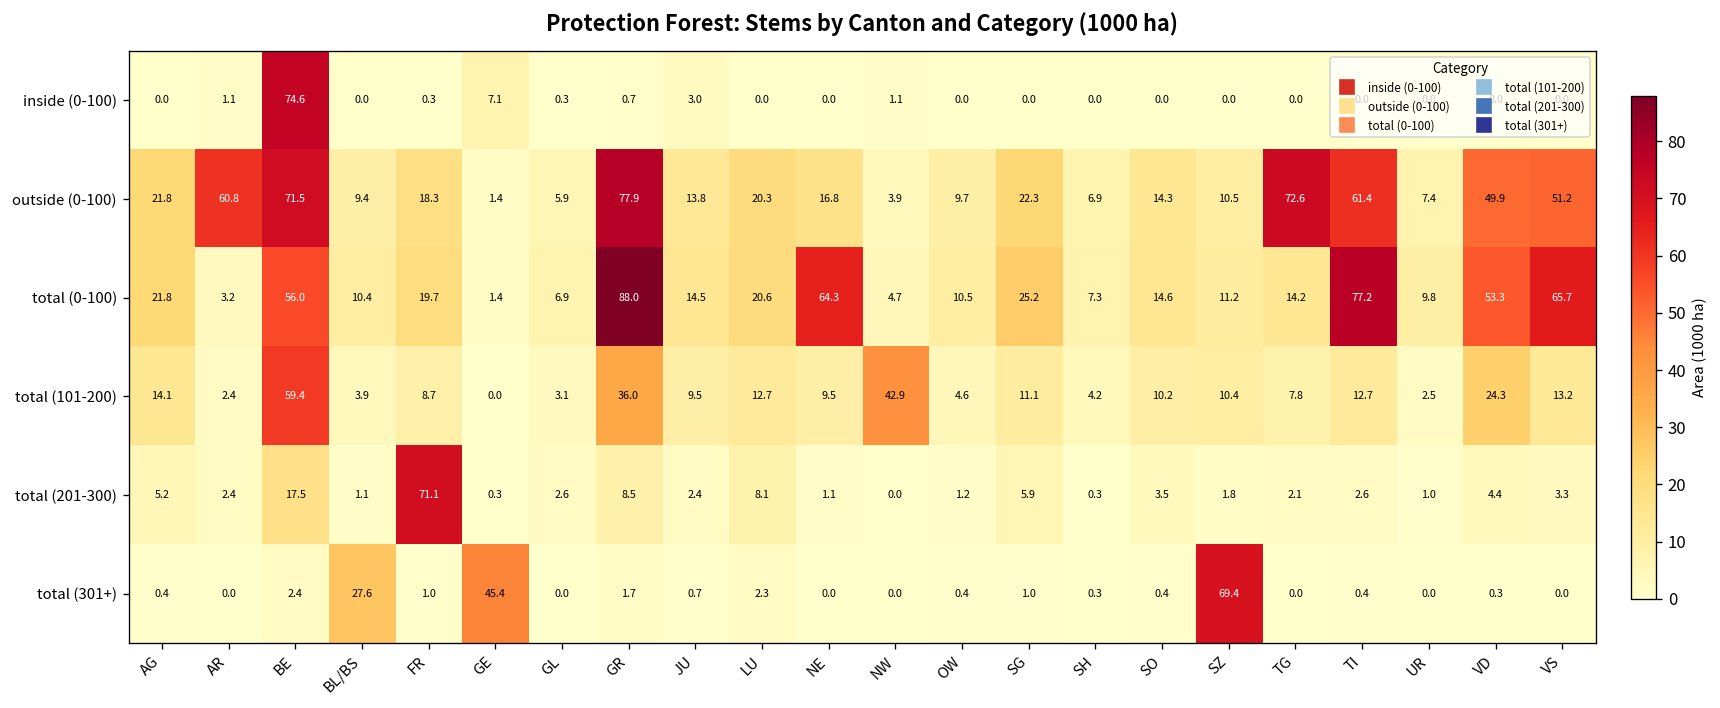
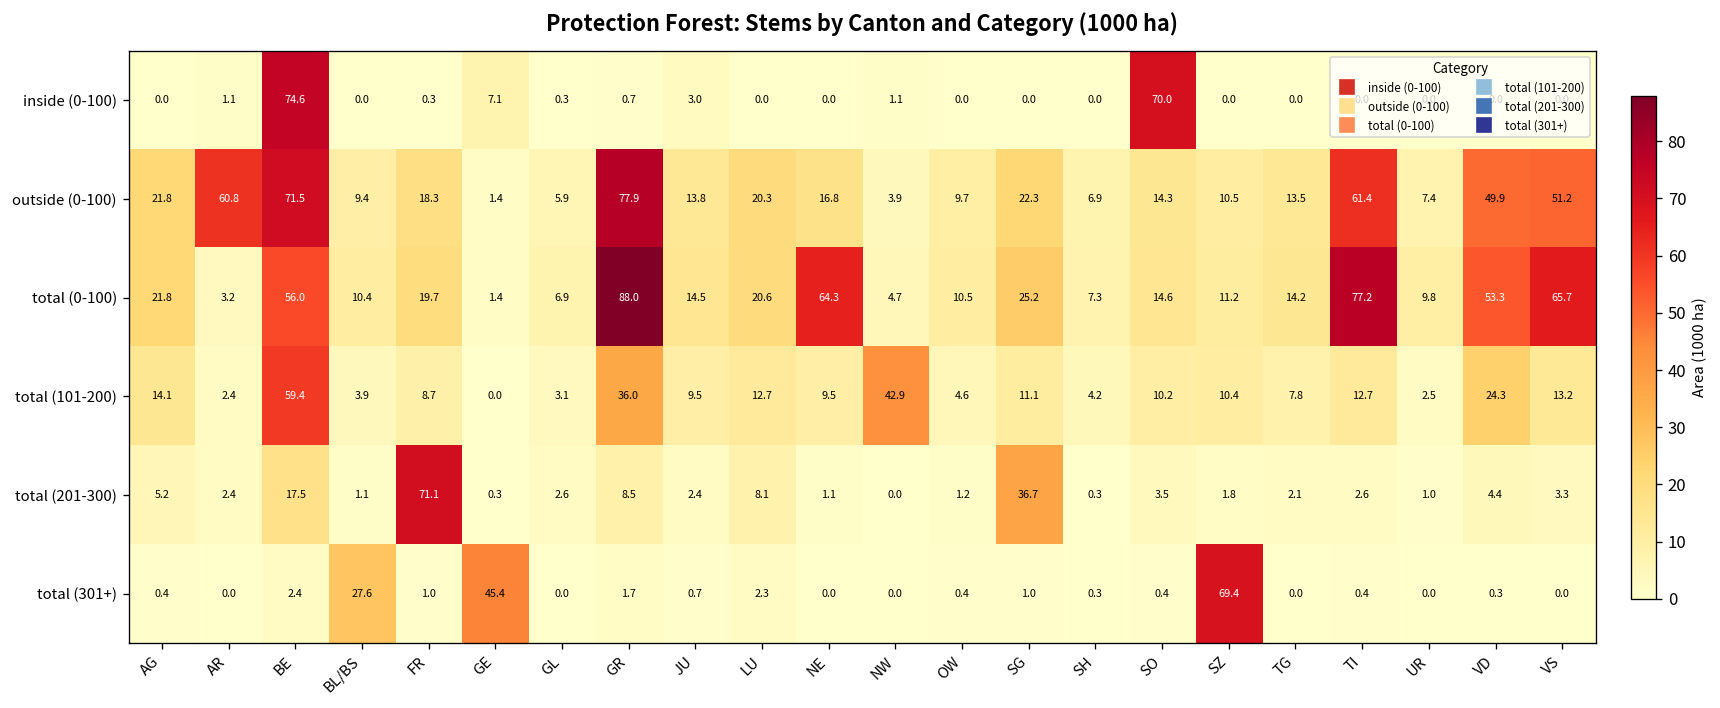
inside (0-100), SO: 0.0 -> 70.0
outside (0-100), TG: 72.6 -> 13.5
total (201-300), SG: 5.9 -> 36.7
